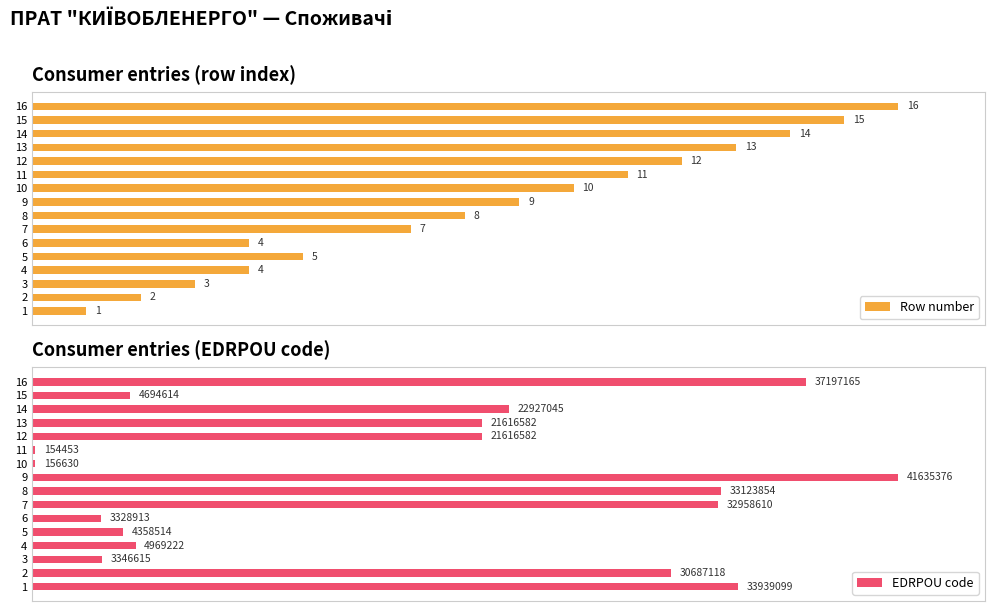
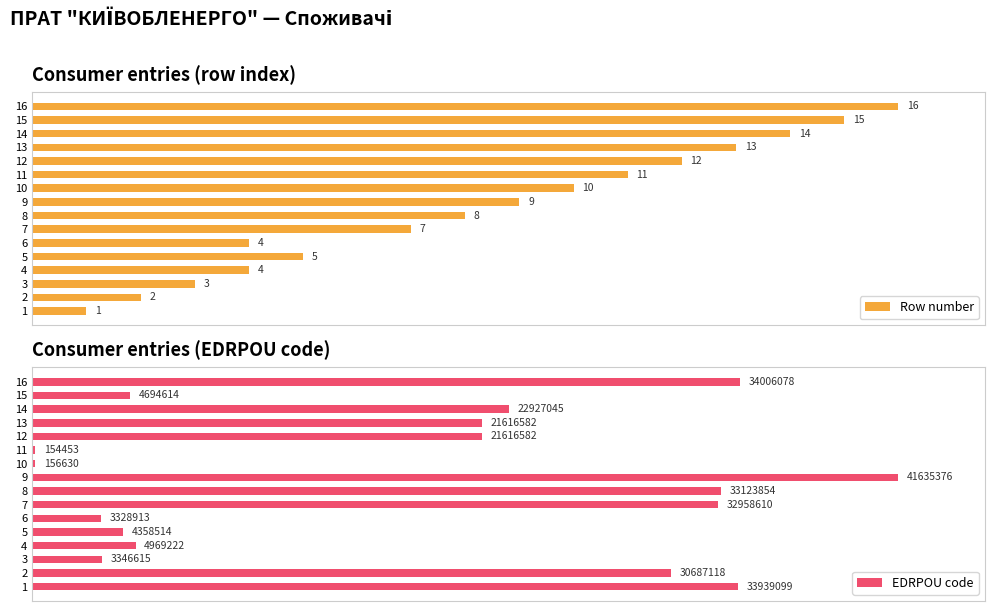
Consumer entries (EDRPOU code), 16: 37197165 -> 34006078
